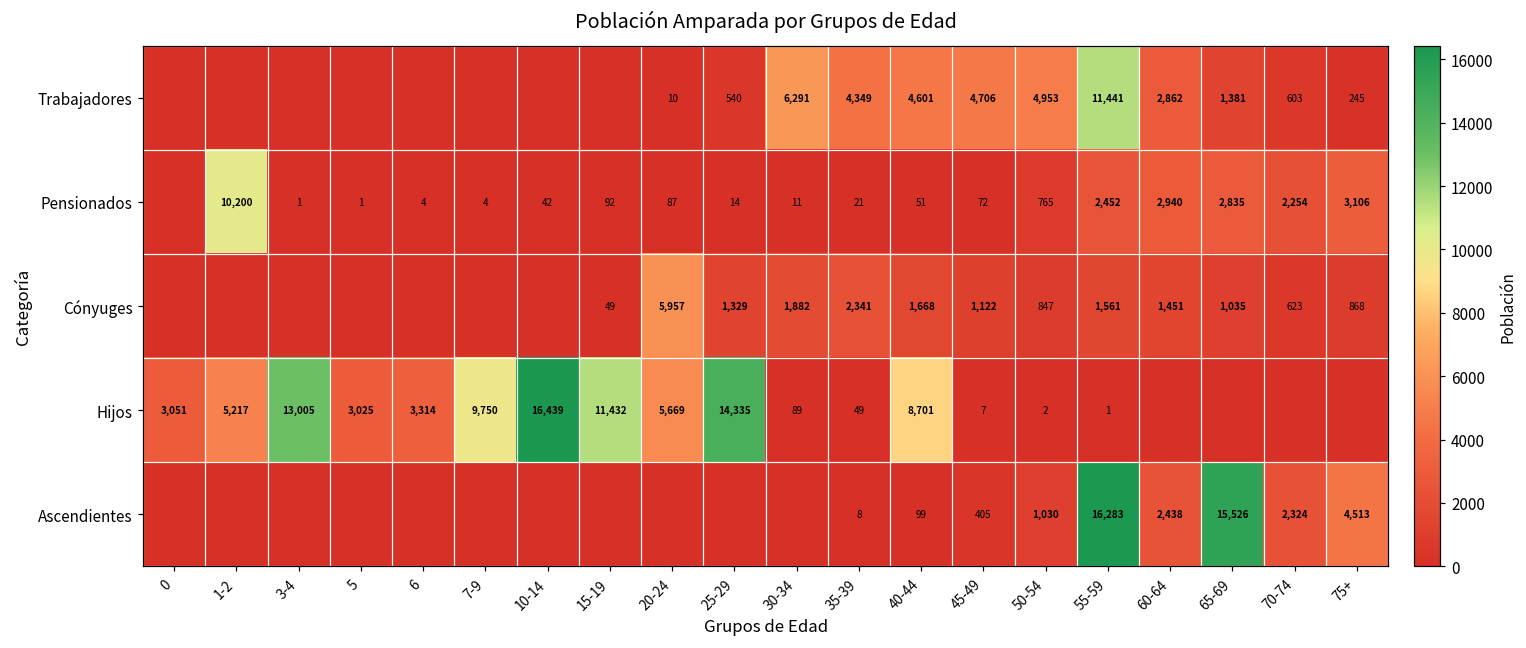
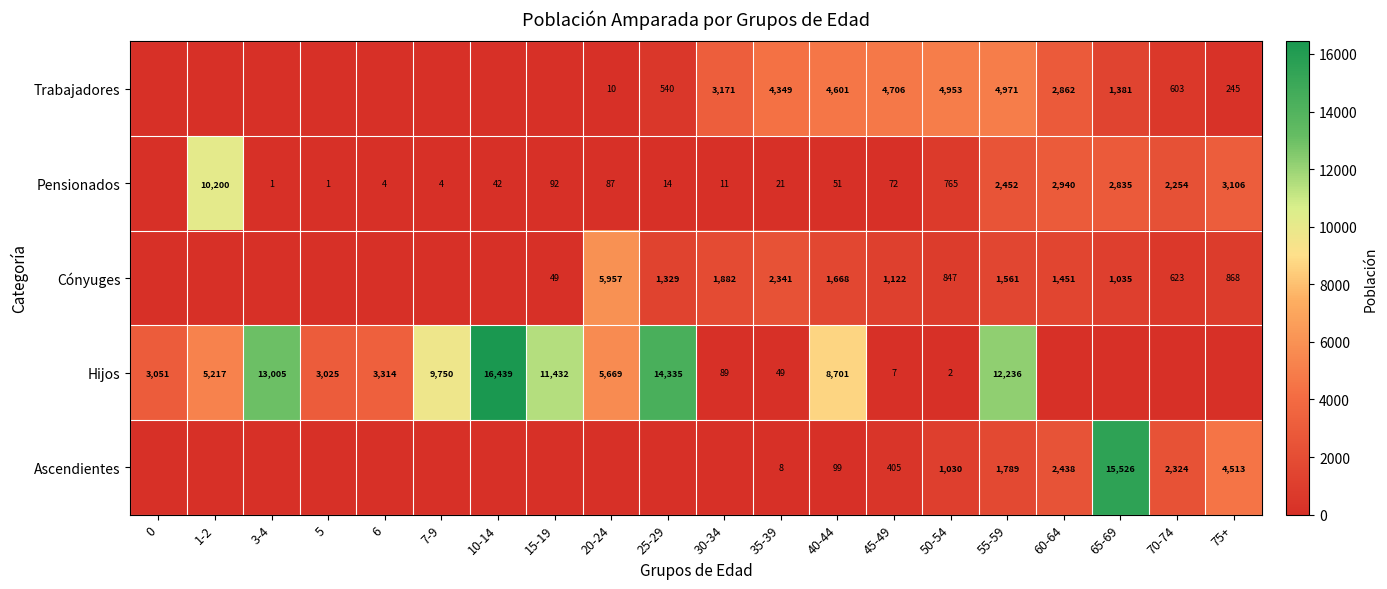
Trabajadores, 30-34: 6,291 -> 3,171
Trabajadores, 55-59: 11,441 -> 4,971
Hijos, 55-59: 1 -> 12,236
Ascendientes, 55-59: 16,283 -> 1,789
